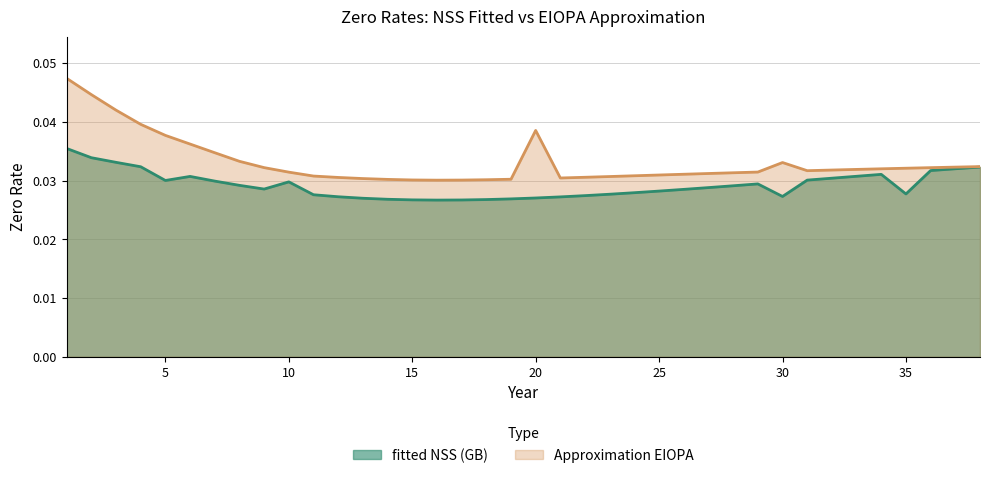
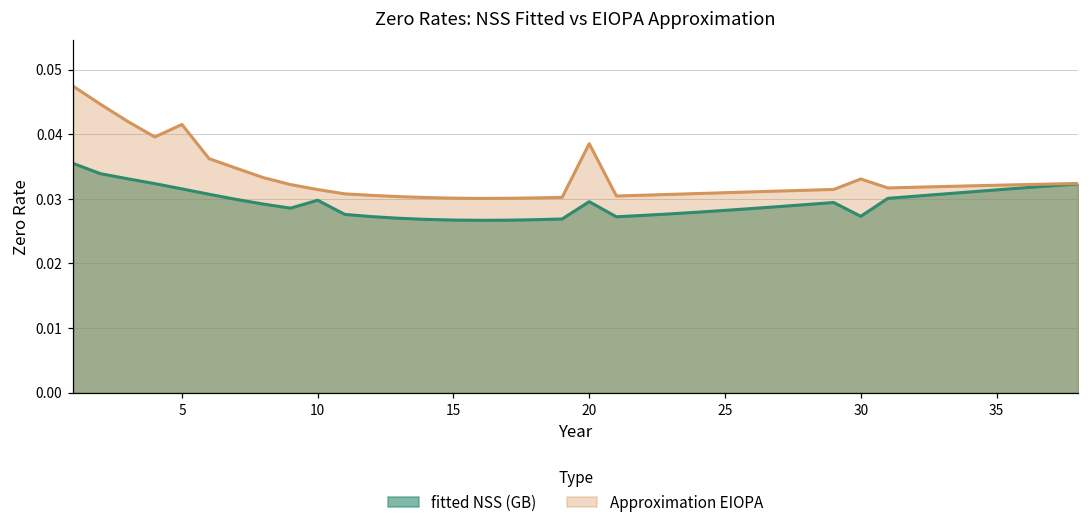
fitted NSS (GB), 5: 0.030 -> 0.032
Approximation EIOPA, 5: 0.038 -> 0.042
fitted NSS (GB), 20: 0.027 -> 0.030
fitted NSS (GB), 35: 0.028 -> 0.031
